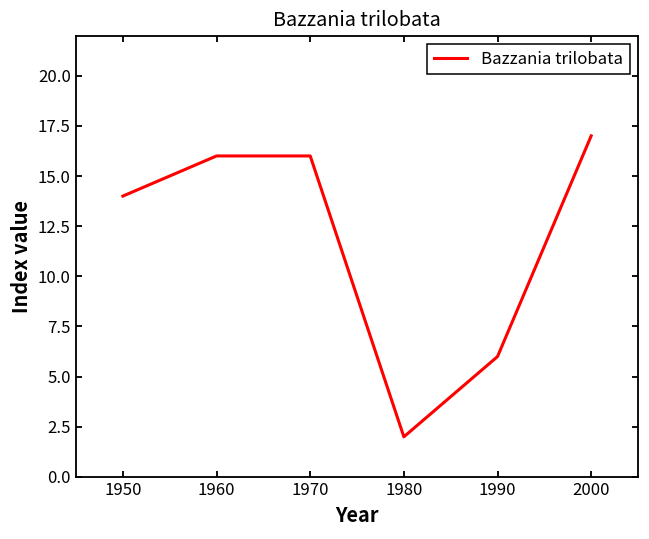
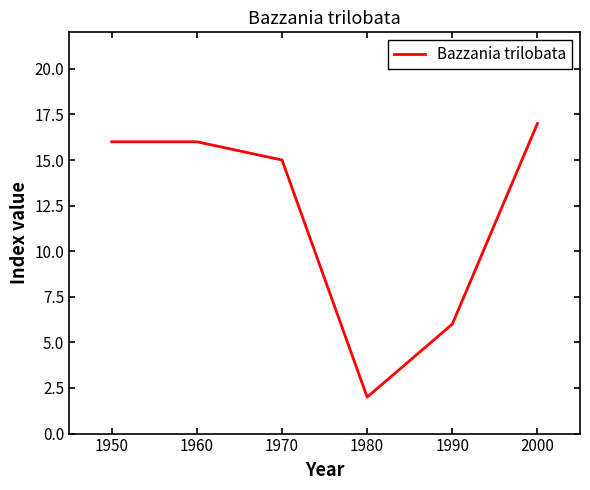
1950: 14 -> 16
1970: 16 -> 15
